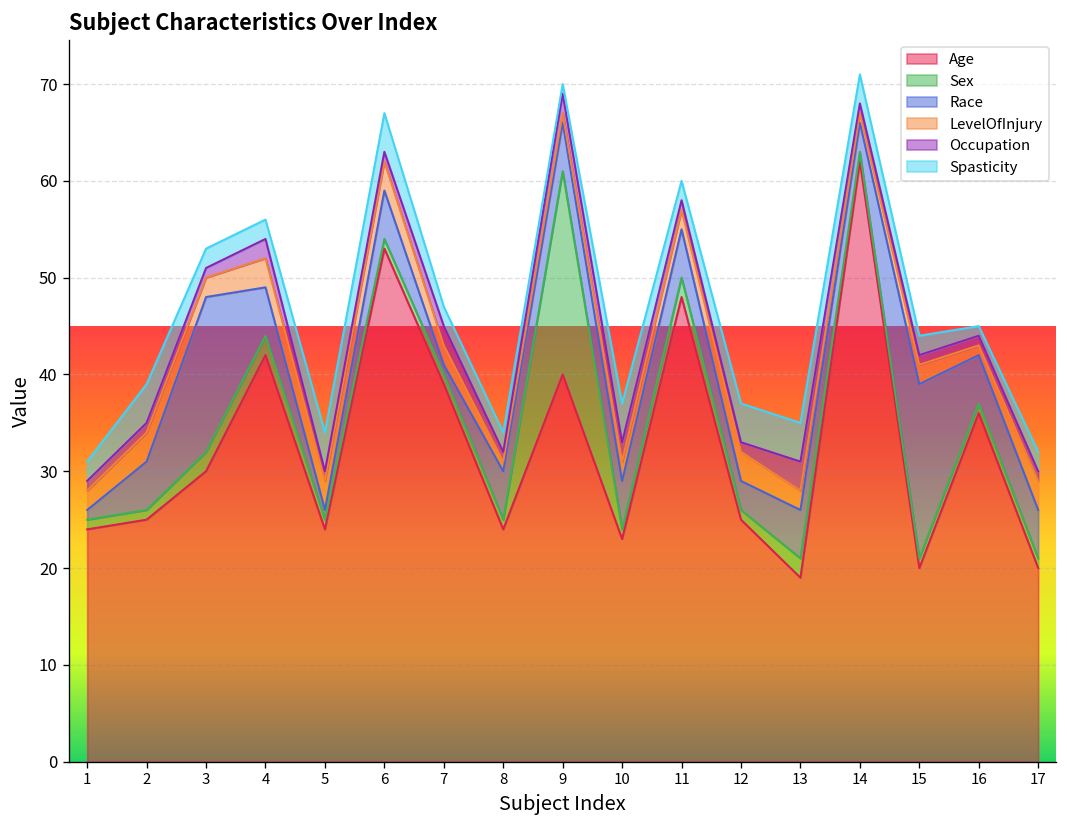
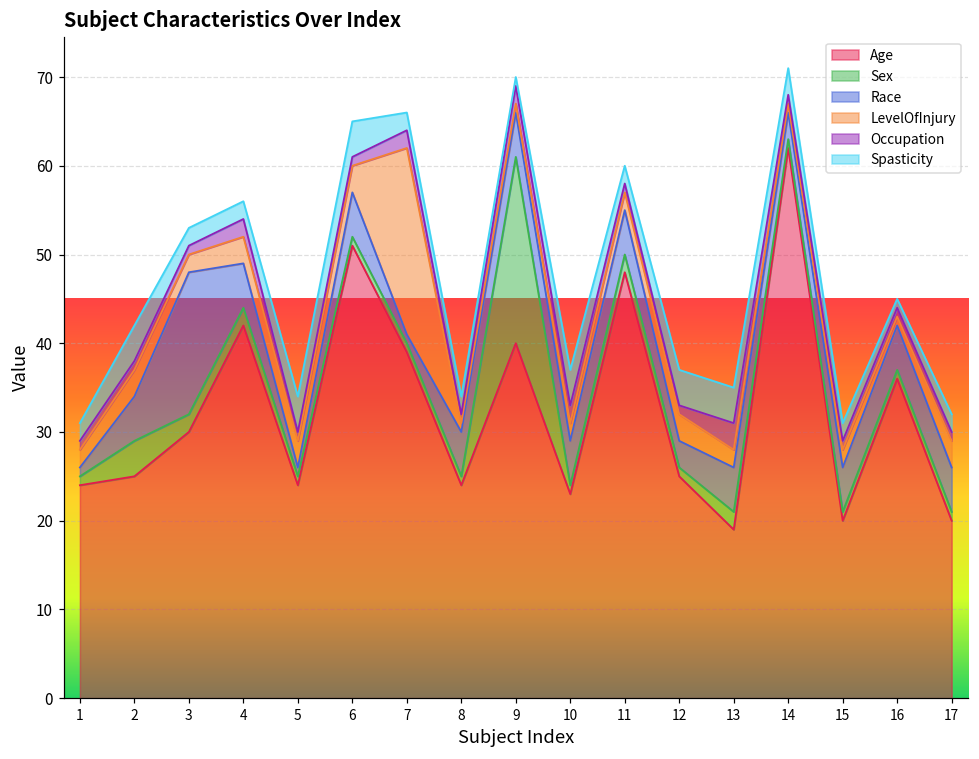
Sex, 2: 1 -> 4
Age, 6: 53 -> 51
LevelOfInjury, 7: 2 -> 21
Race, 15: 18 -> 5
